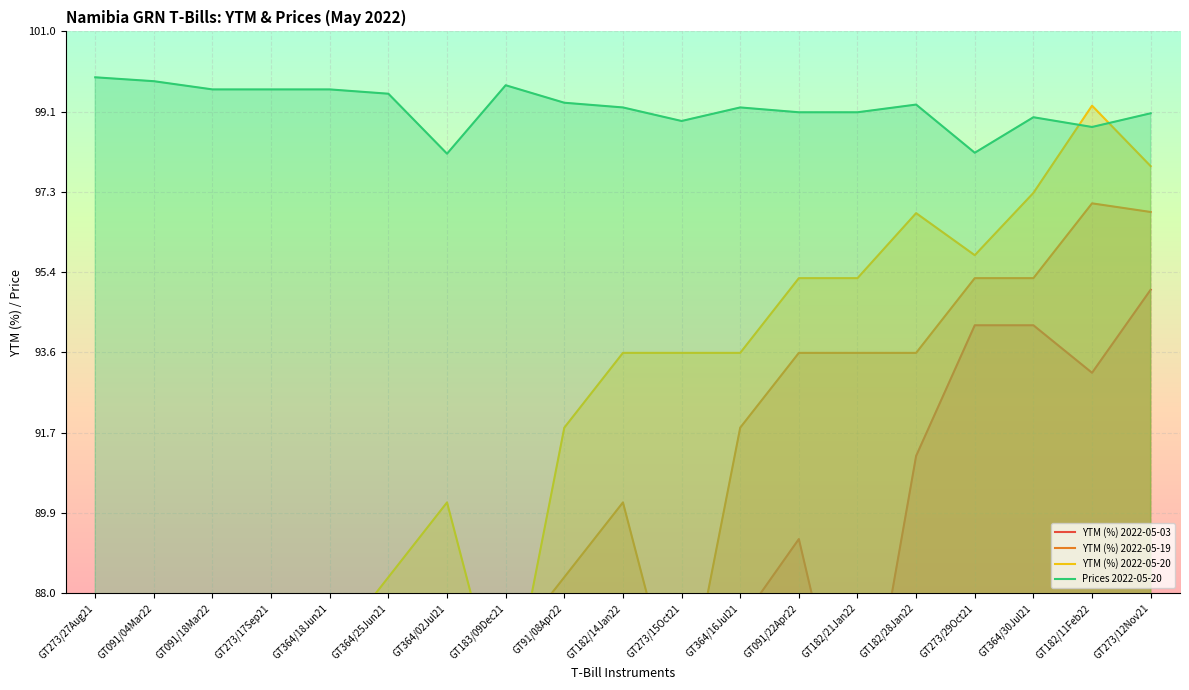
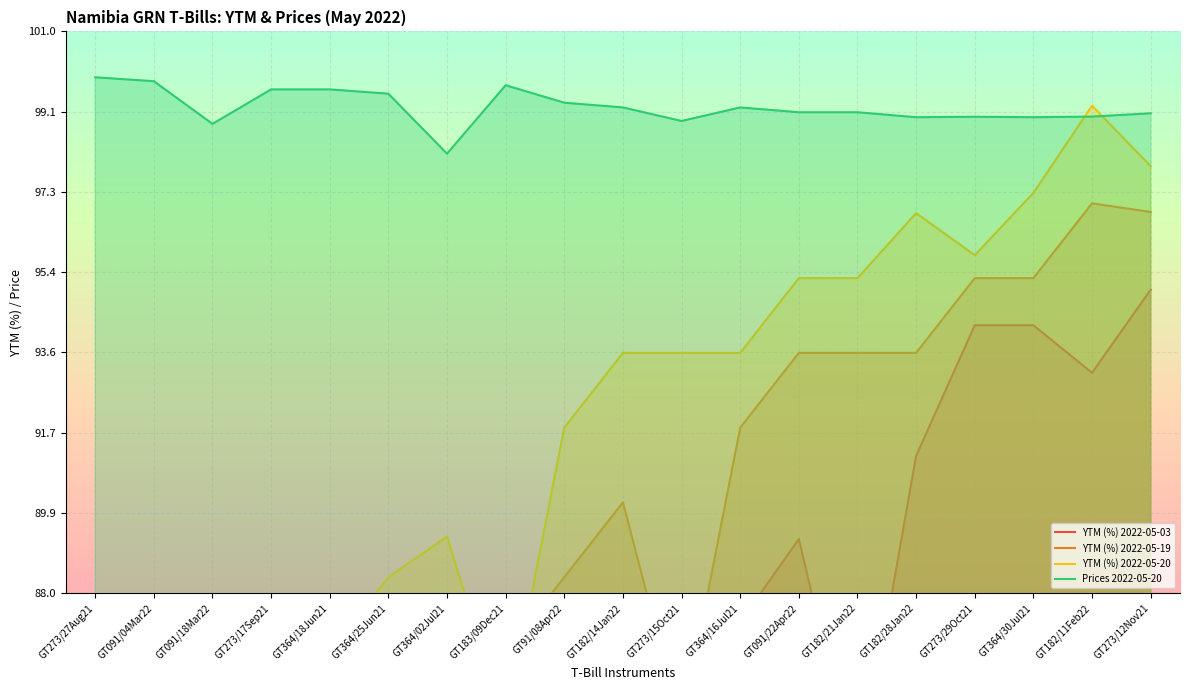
Prices 2022-05-20, GT091/18Mar22: 99.7 -> 98.9
YTM (%) 2022-05-20, GT364/02Jul21: 90.1 -> 89.3
Prices 2022-05-20, GT182/28Jan22: 99.3 -> 99.0
Prices 2022-05-20, GT273/29Oct21: 98.2 -> 99.0
Prices 2022-05-20, GT182/11Feb22: 98.8 -> 99.0
